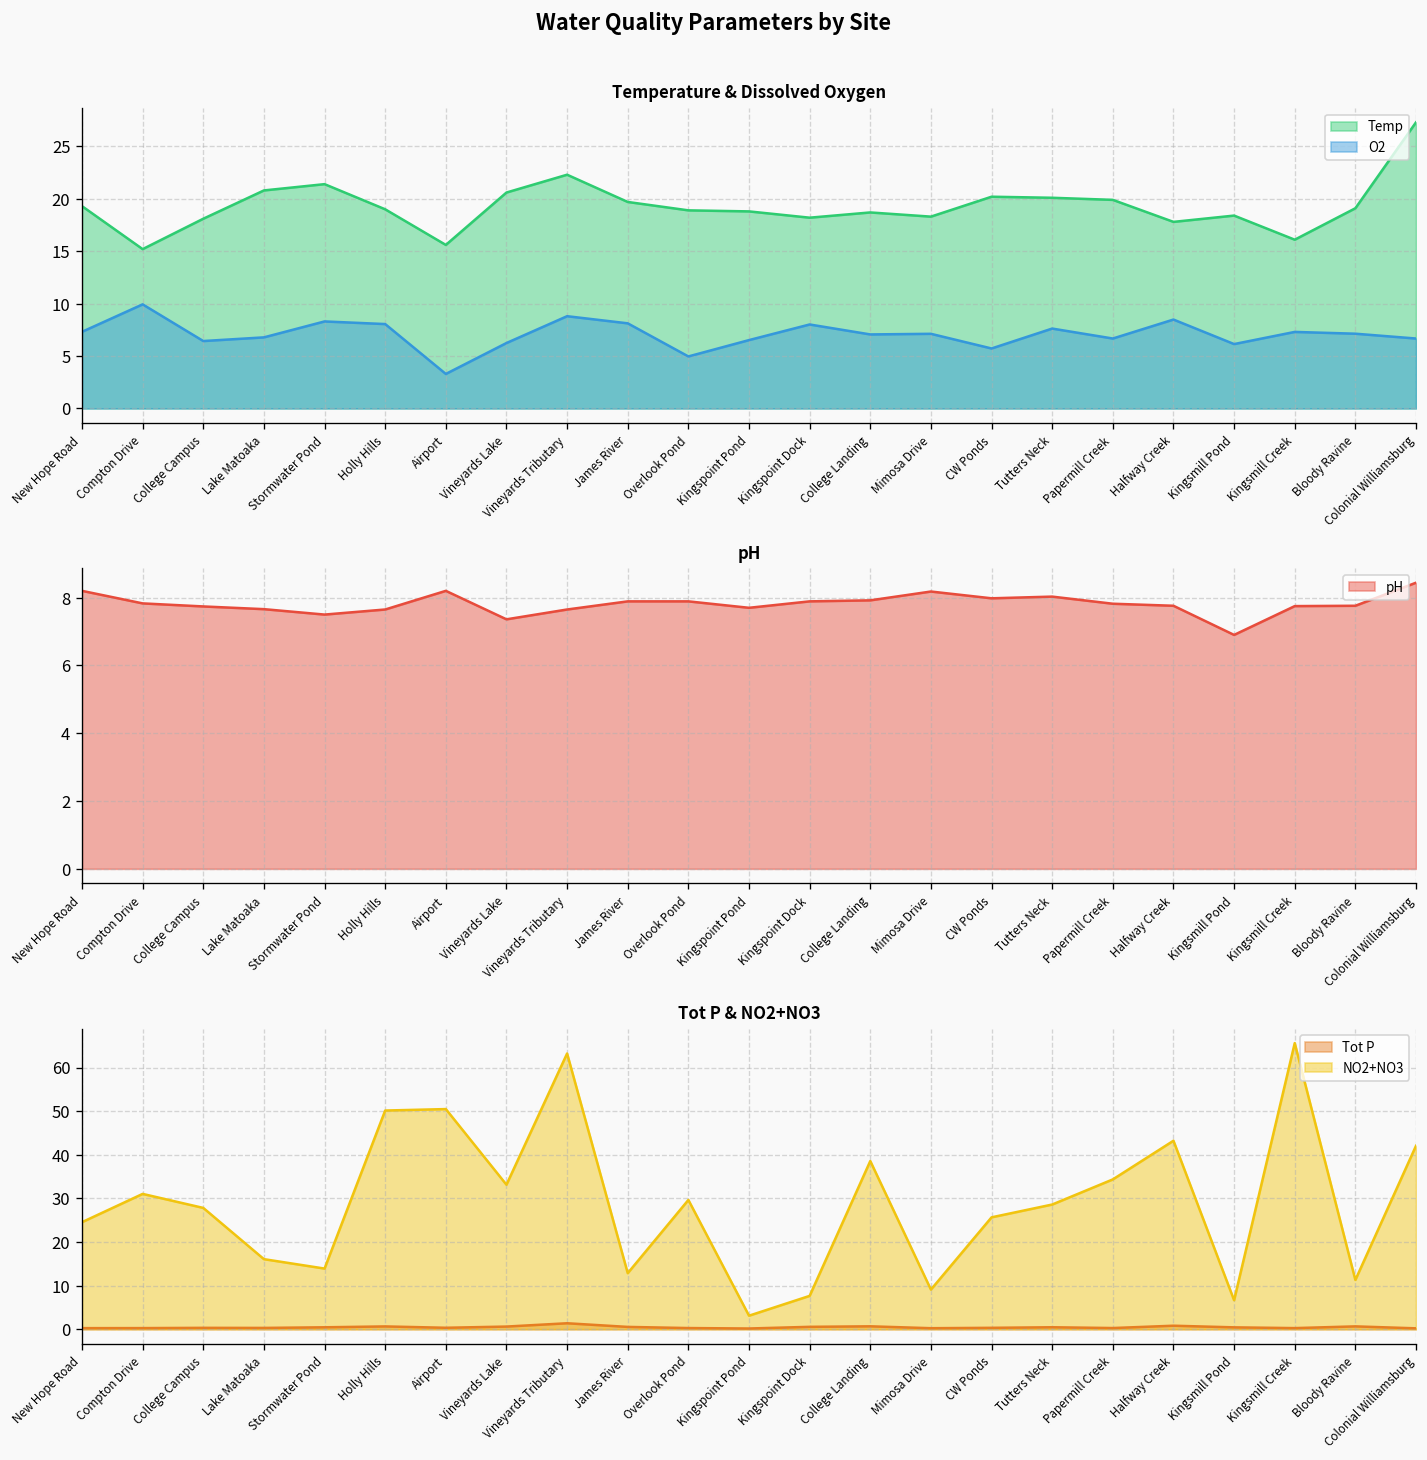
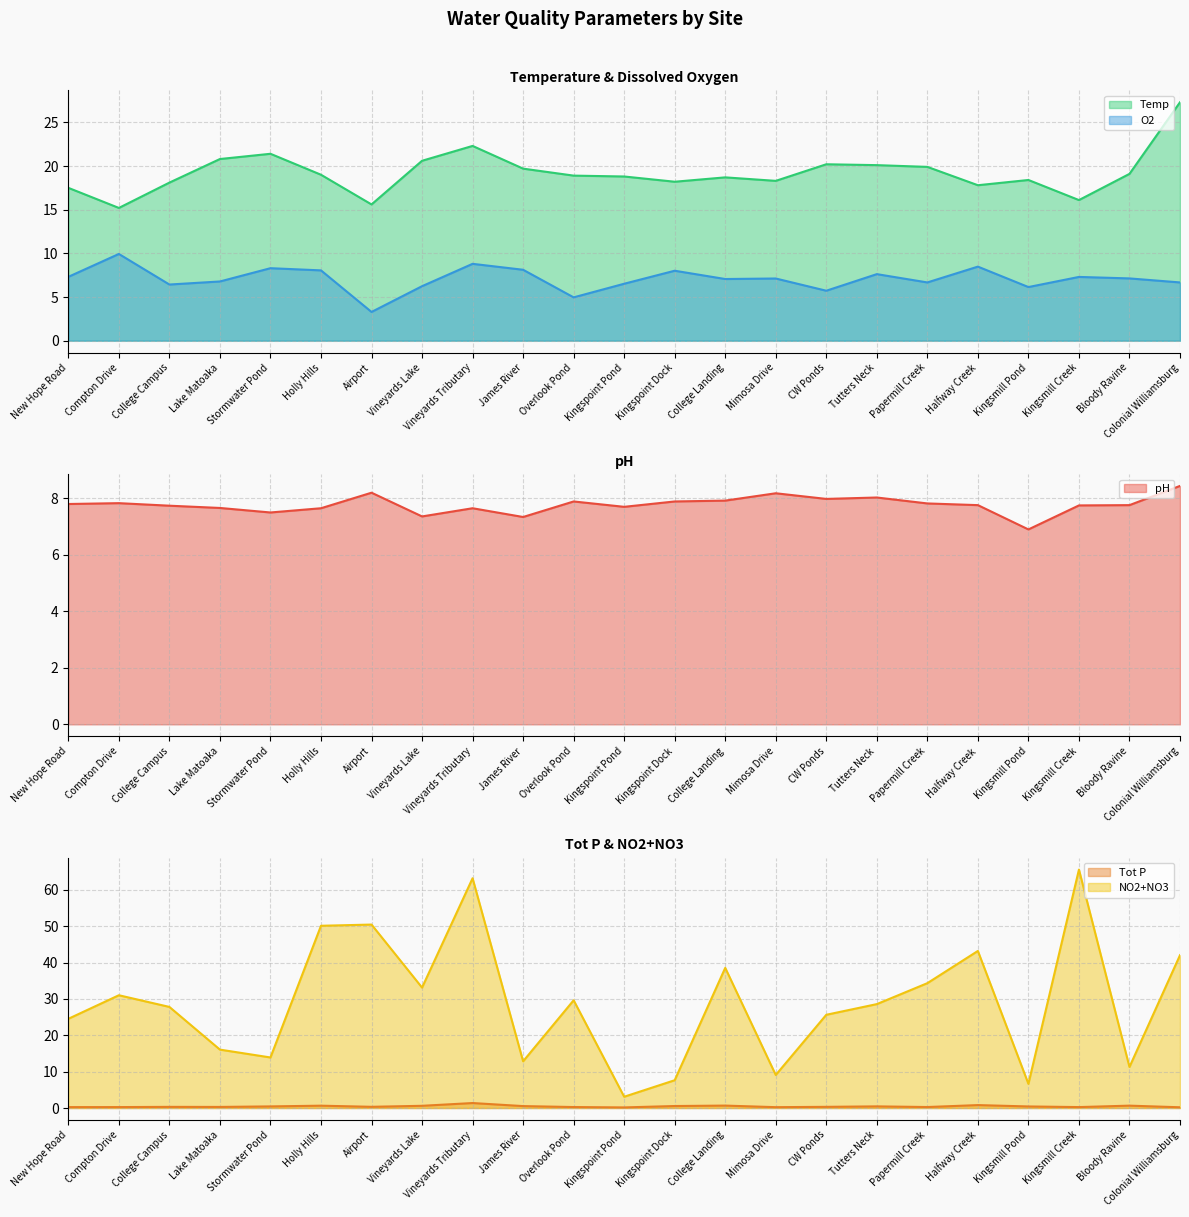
Temperature & Dissolved Oxygen, Temp, New Hope Road: 19 -> 18
pH, New Hope Road: 8.2 -> 7.8
pH, James River: 7.9 -> 7.3
